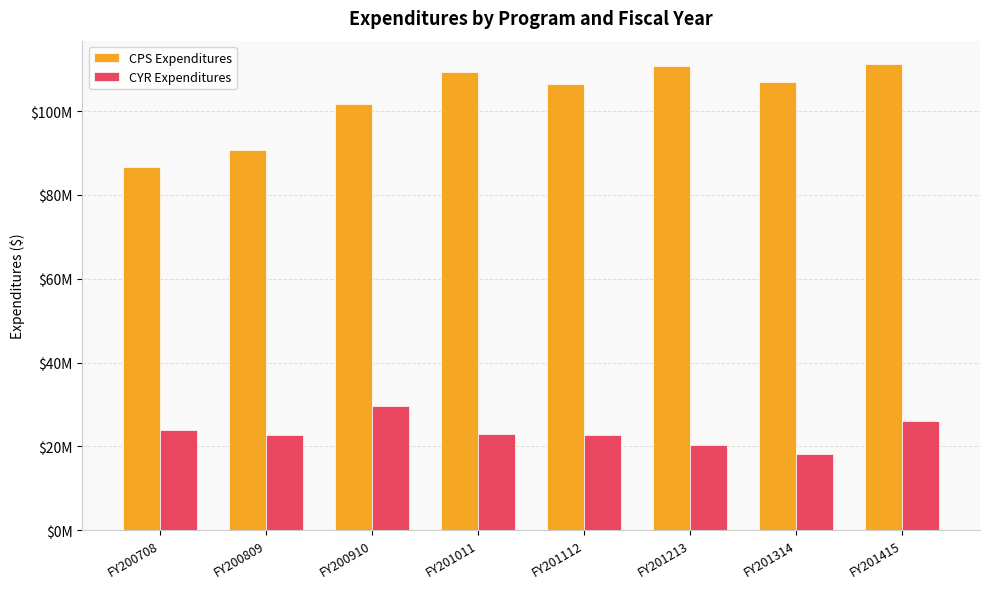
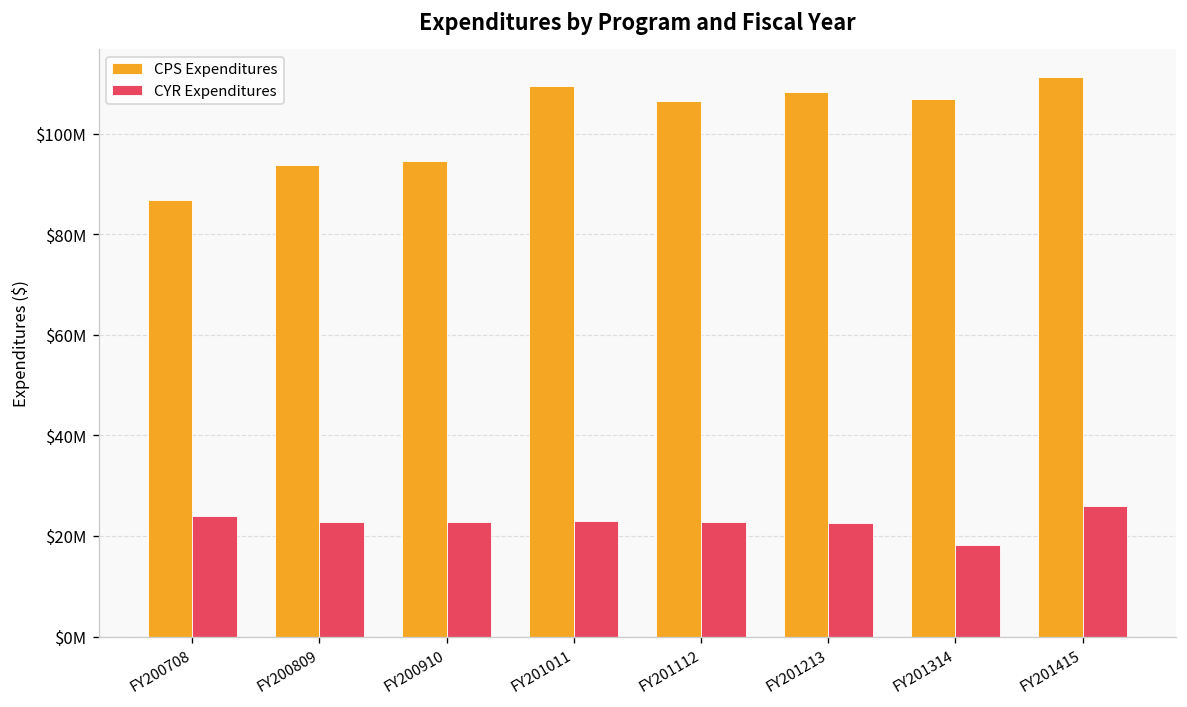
CPS Expenditures, FY200809: $91000000 -> $94000000
CPS Expenditures, FY200910: $102000000 -> $95000000
CYR Expenditures, FY200910: $30000000 -> $23000000
CPS Expenditures, FY201213: $111000000 -> $108000000
CYR Expenditures, FY201213: $20000000 -> $22000000
